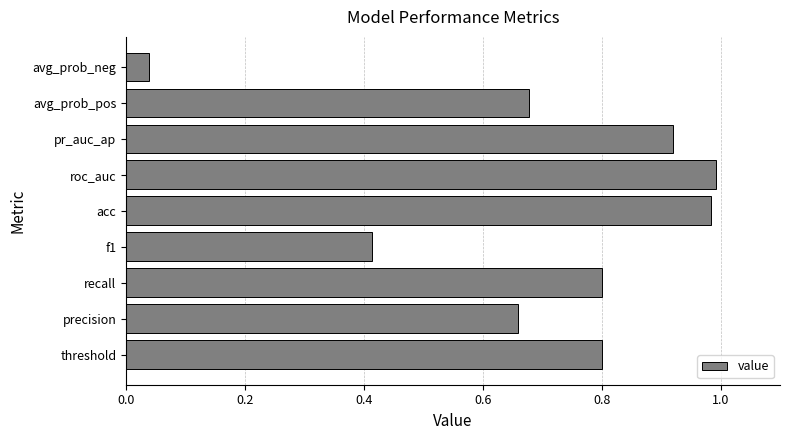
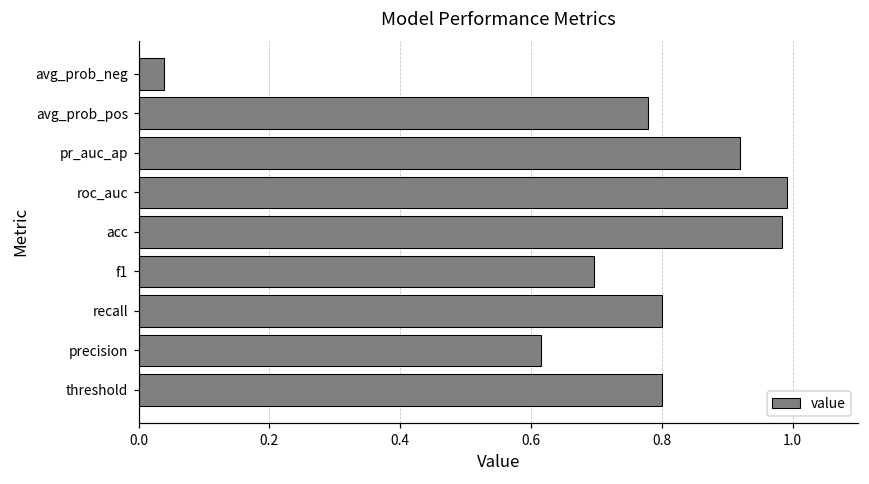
avg_prob_pos: 0.68 -> 0.78
f1: 0.41 -> 0.70
precision: 0.66 -> 0.62
